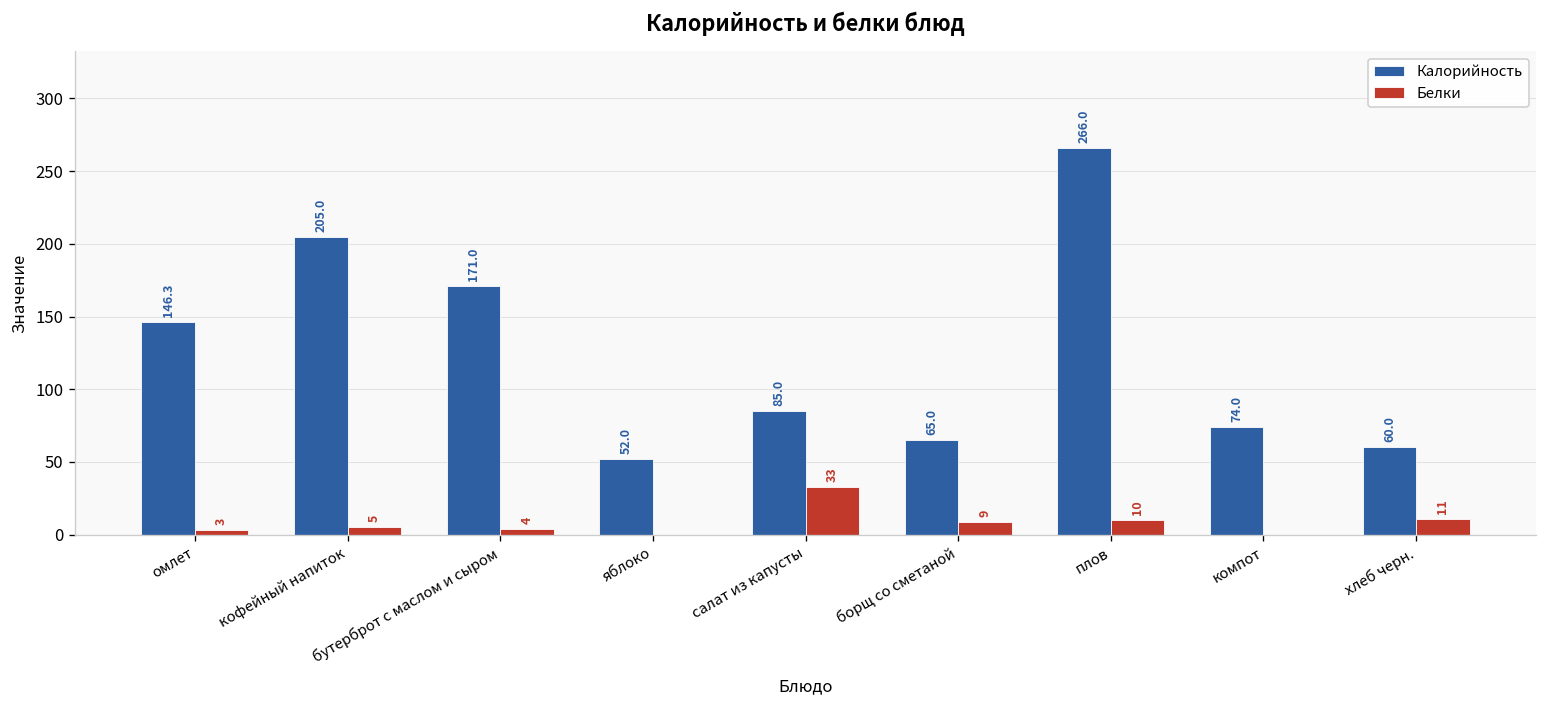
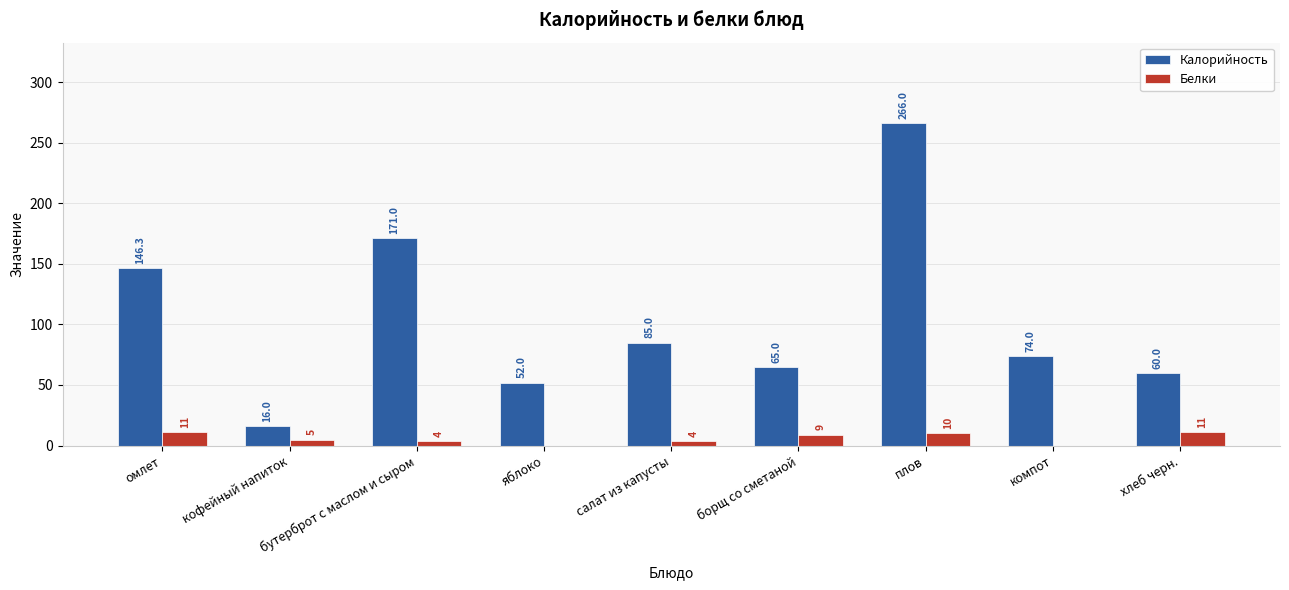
Белки, омлет: 3 -> 11
Калорийность, кофейный напиток: 205.0 -> 16.0
Белки, салат из капусты: 33 -> 4
